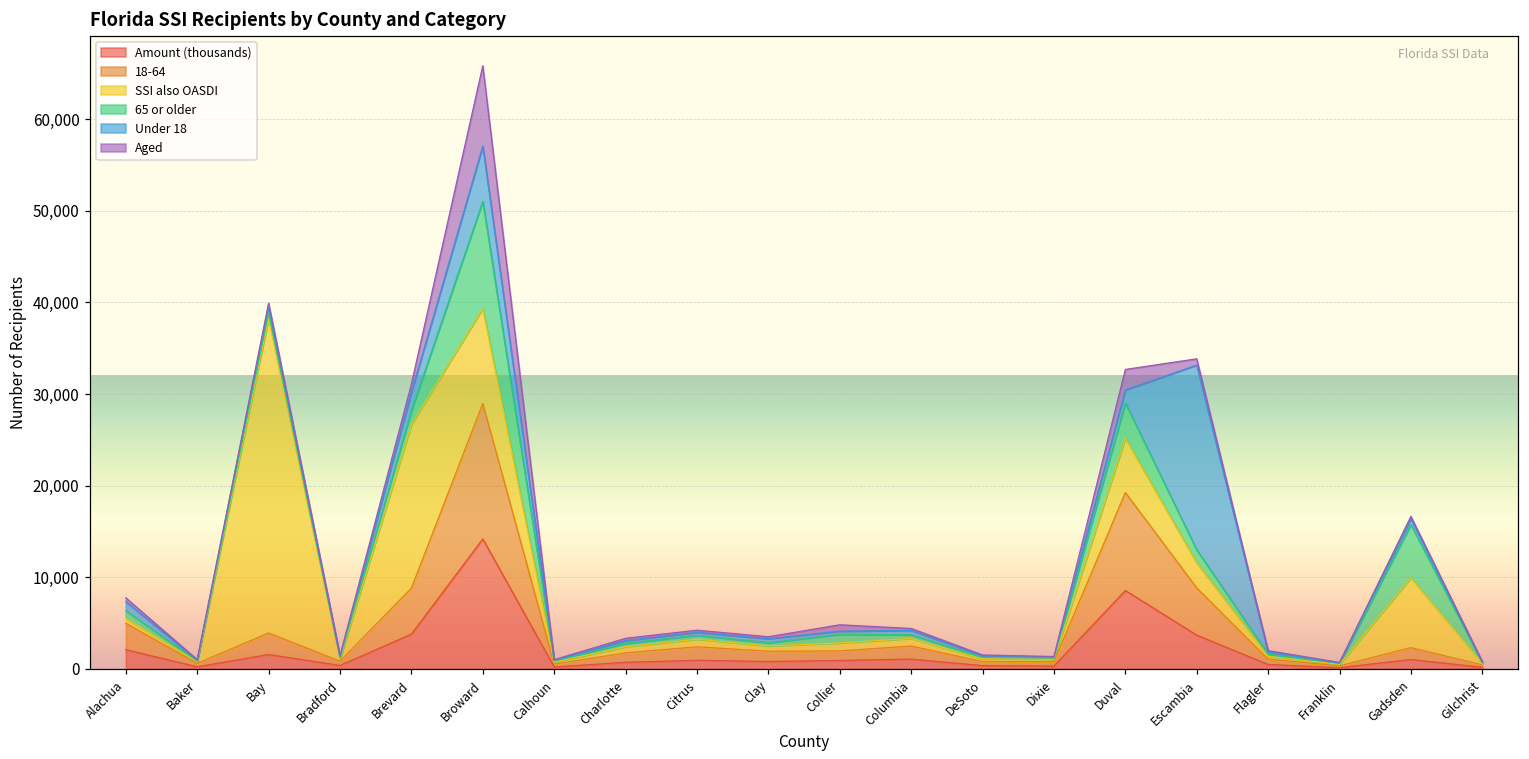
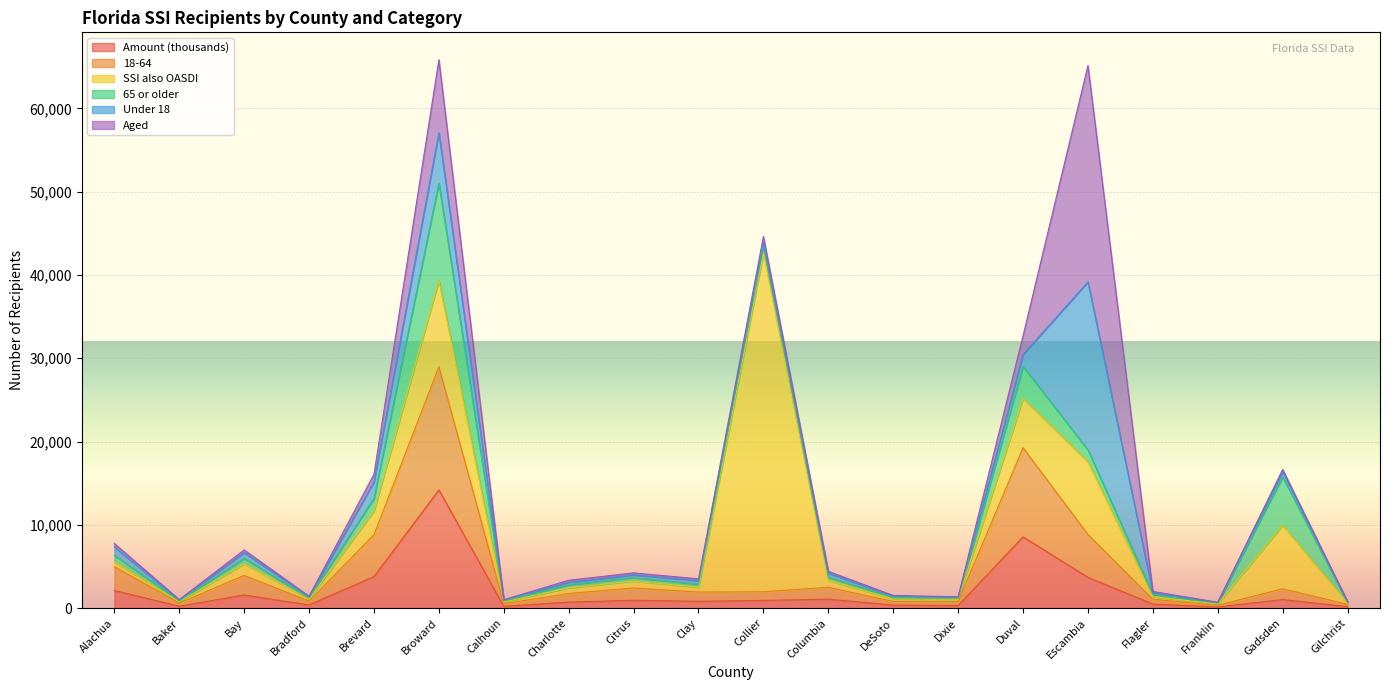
SSI also OASDI, Bay: 34,000 -> 1,000
SSI also OASDI, Brevard: 18,000 -> 3,000
SSI also OASDI, Collier: 1,000 -> 41,000
SSI also OASDI, Escambia: 3,000 -> 9,000
Aged, Escambia: 1,000 -> 26,000
